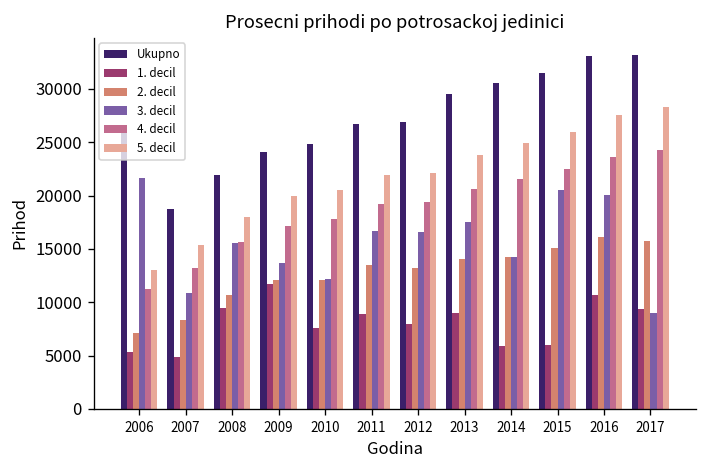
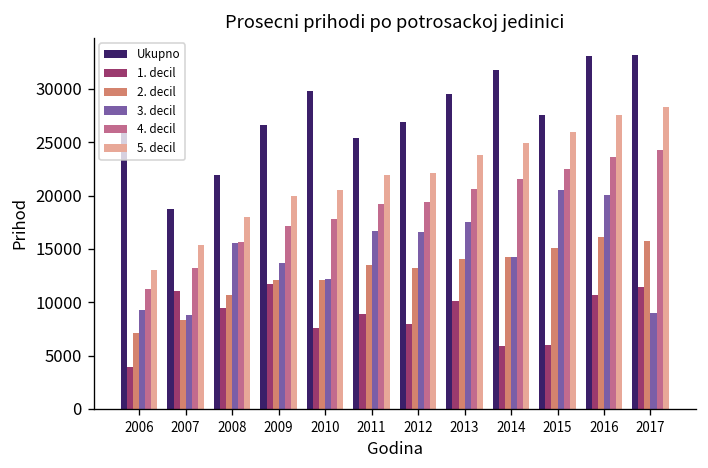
1. decil, 2006: 5000 -> 4000
3. decil, 2006: 22000 -> 9000
1. decil, 2007: 5000 -> 11000
3. decil, 2007: 11000 -> 9000
Ukupno, 2009: 24000 -> 27000
Ukupno, 2010: 25000 -> 30000
Ukupno, 2011: 27000 -> 25000
1. decil, 2013: 9000 -> 10000
Ukupno, 2014: 31000 -> 32000
Ukupno, 2015: 32000 -> 28000
1. decil, 2017: 9000 -> 11000
